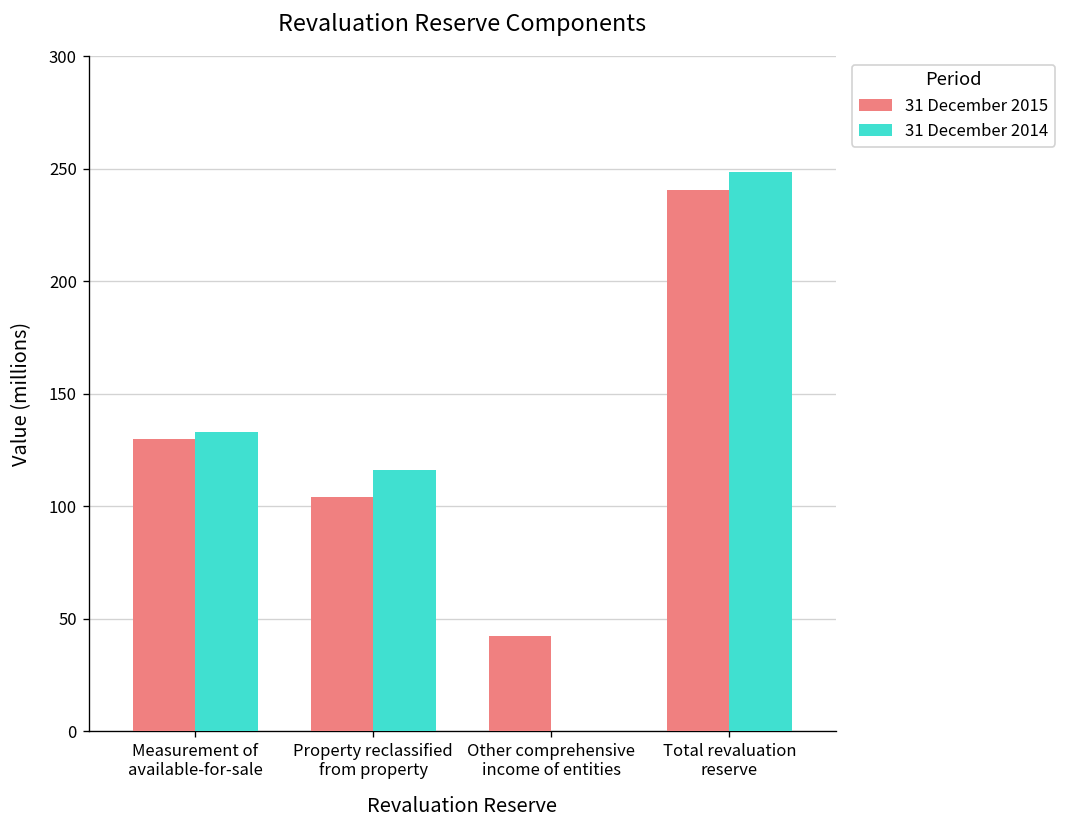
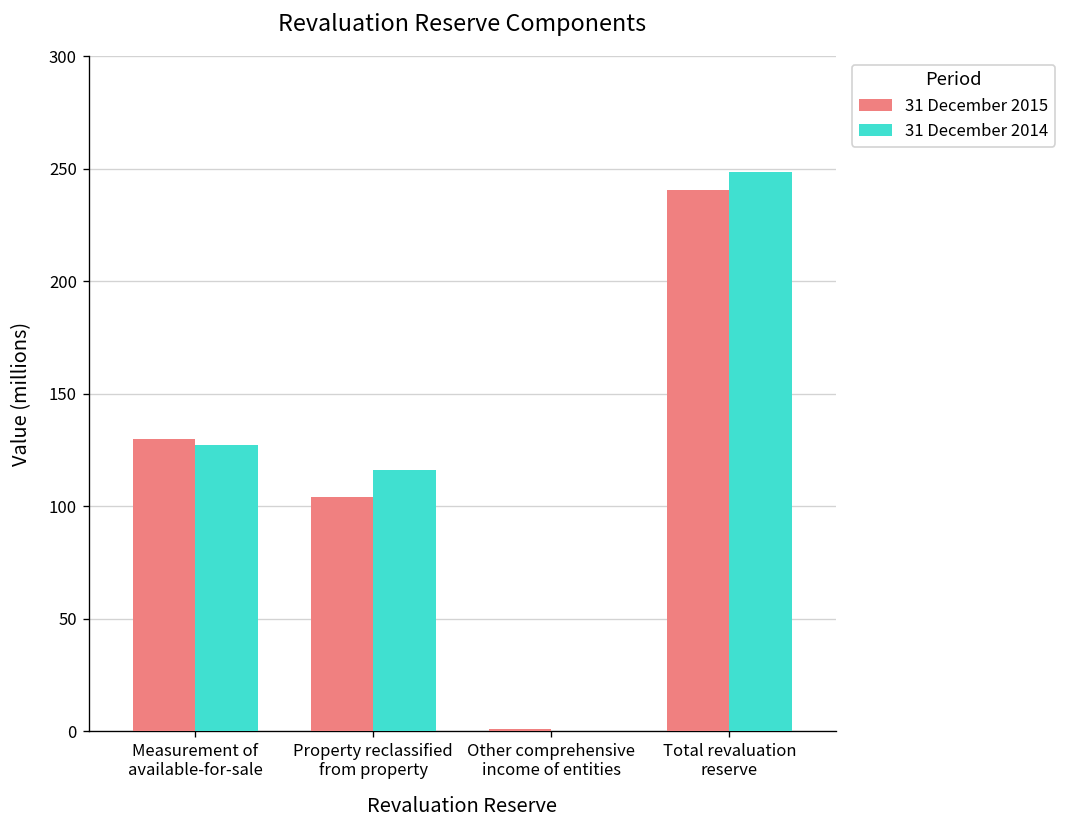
31 December 2014, Measurement of available-for-sale: 133 -> 127
31 December 2015, Other comprehensive income of entities: 42 -> 1
